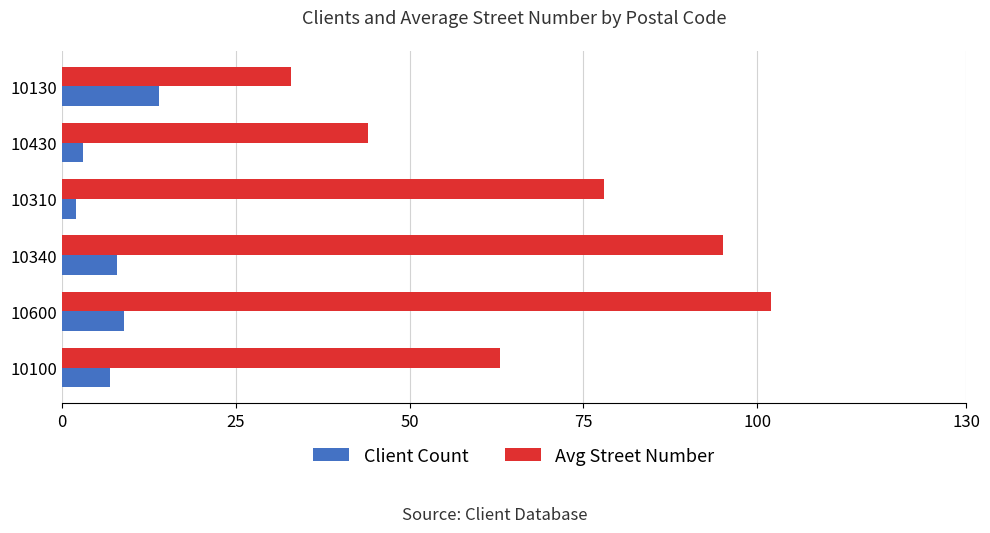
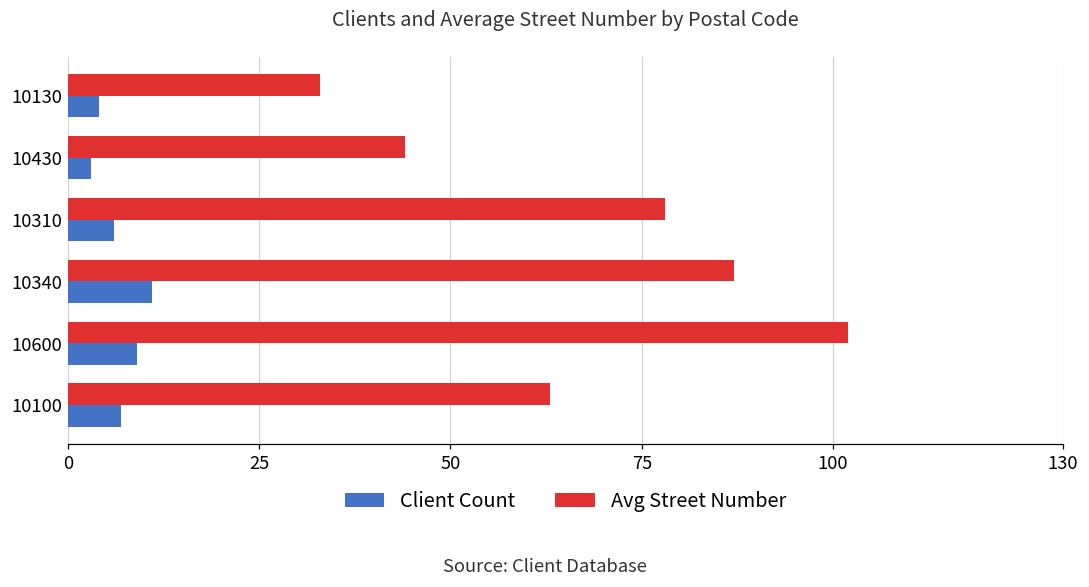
Client Count, 10130: 14 -> 4
Client Count, 10310: 2 -> 6
Avg Street Number, 10340: 95 -> 87
Client Count, 10340: 8 -> 11
